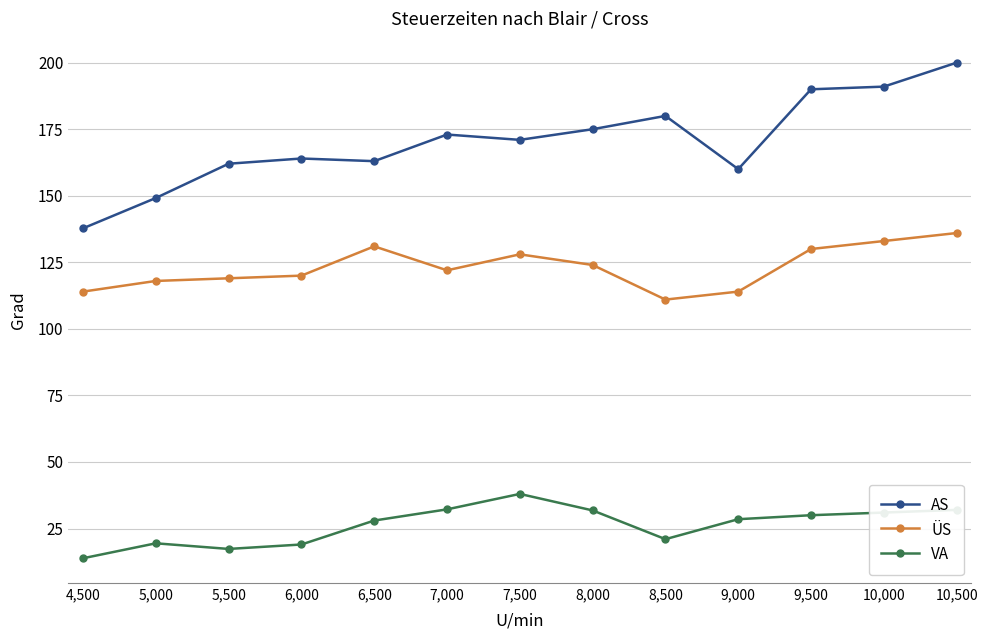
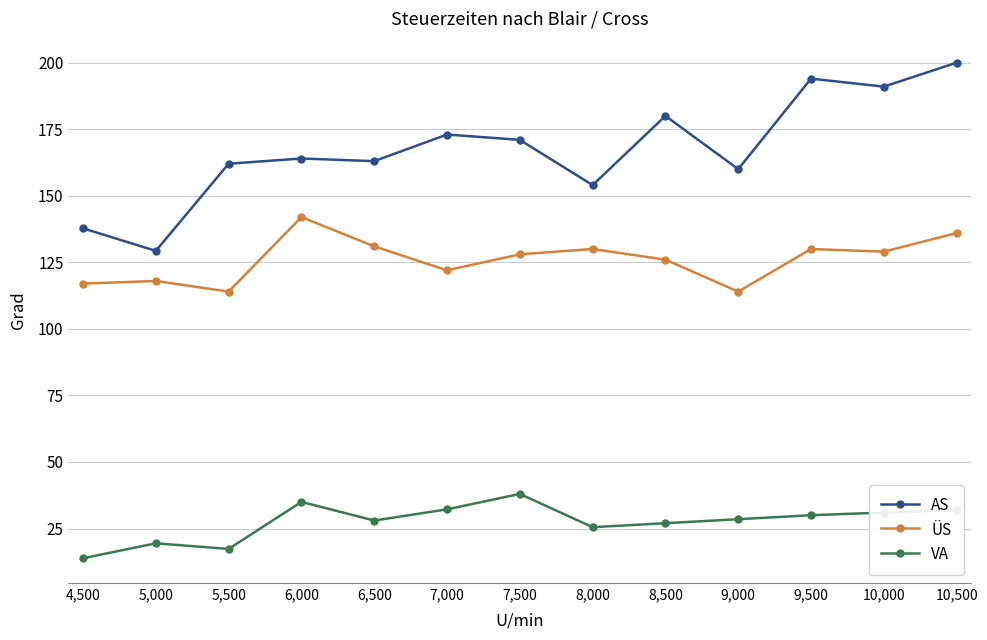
ÜS, 4,500: 114 -> 117
AS, 5,000: 149 -> 129
ÜS, 5,500: 119 -> 114
ÜS, 6,000: 120 -> 142
VA, 6,000: 19 -> 35
AS, 8,000: 175 -> 154
ÜS, 8,000: 124 -> 130
VA, 8,000: 32 -> 26
ÜS, 8,500: 111 -> 126
VA, 8,500: 21 -> 27
AS, 9,500: 190 -> 194
ÜS, 10,000: 133 -> 129
